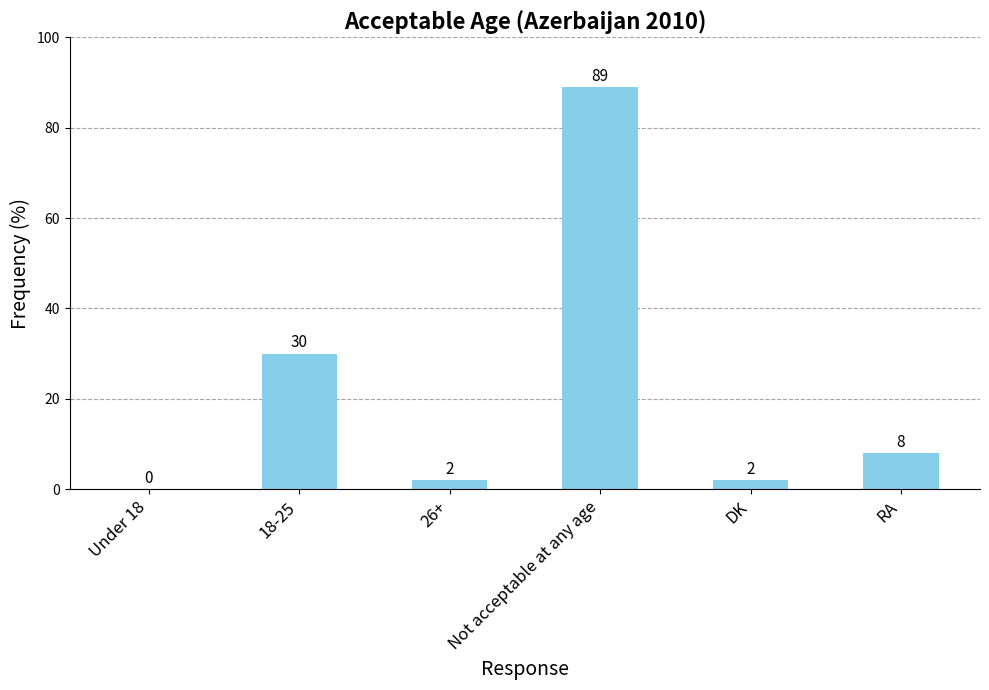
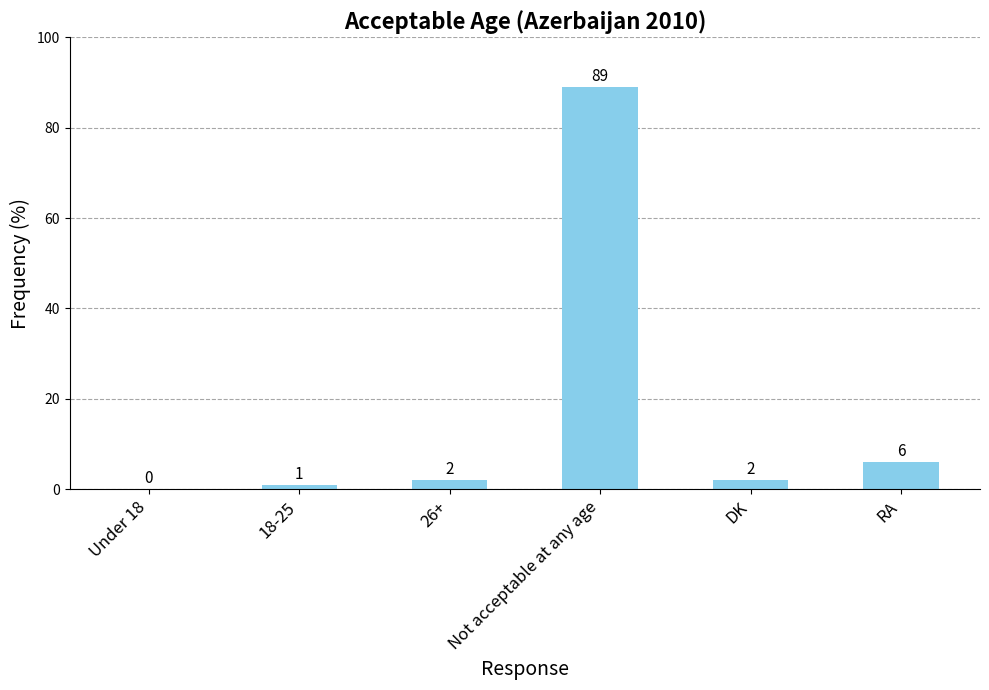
18-25: 30 -> 1
RA: 8 -> 6
